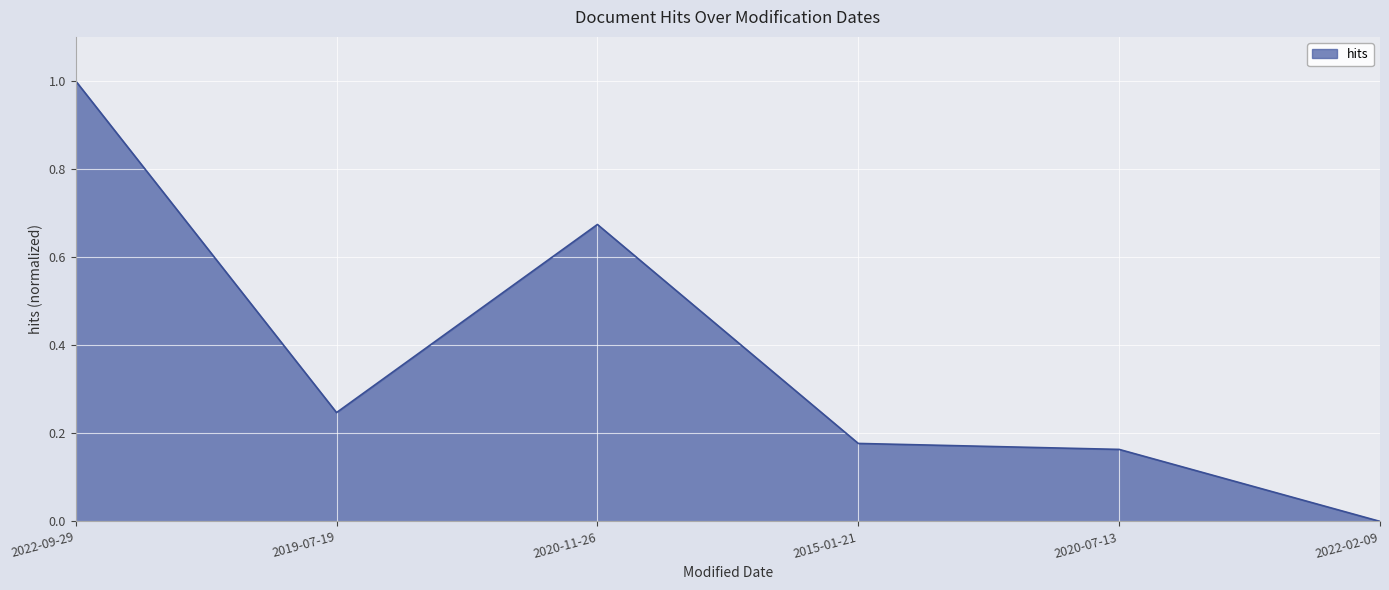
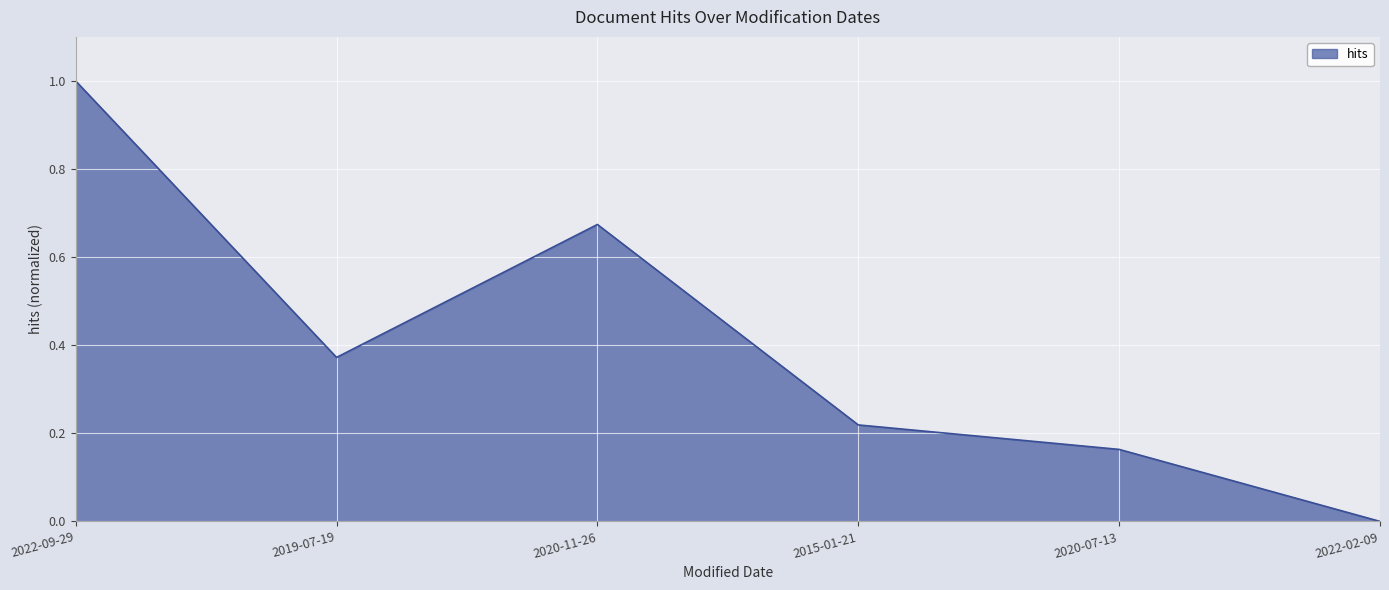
2019-07-19: 0.25 -> 0.37
2015-01-21: 0.18 -> 0.22
